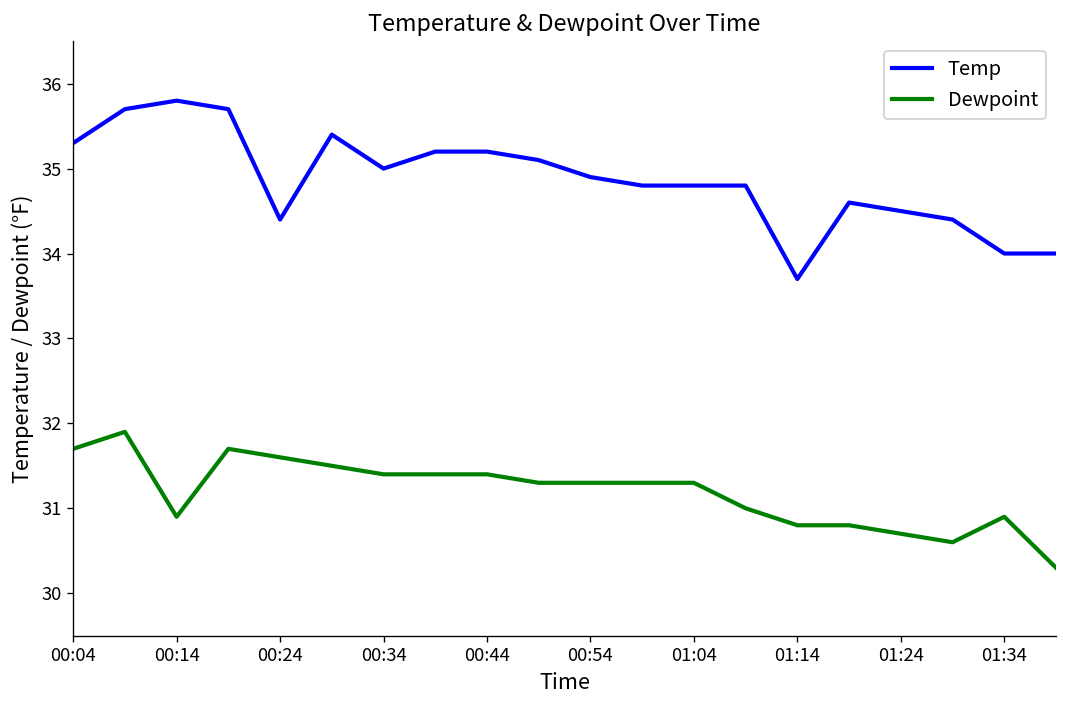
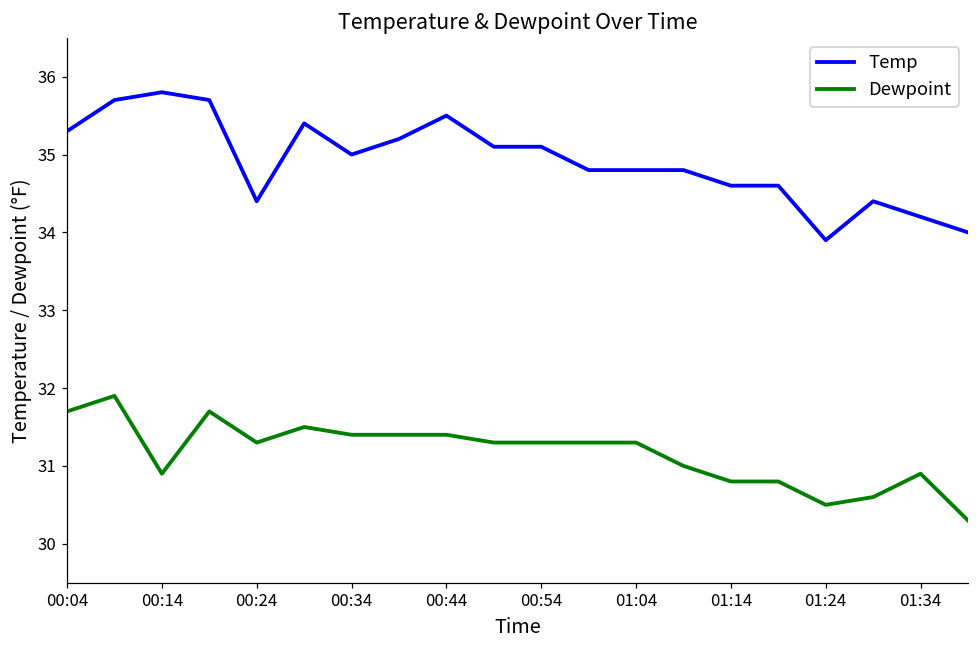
Dewpoint, 00:24: 31.6 -> 31.3
Temp, 00:44: 35.2 -> 35.5
Temp, 00:54: 34.9 -> 35.1
Temp, 01:14: 33.7 -> 34.6
Temp, 01:24: 34.5 -> 33.9
Dewpoint, 01:24: 30.7 -> 30.5
Temp, 01:34: 34.0 -> 34.2
